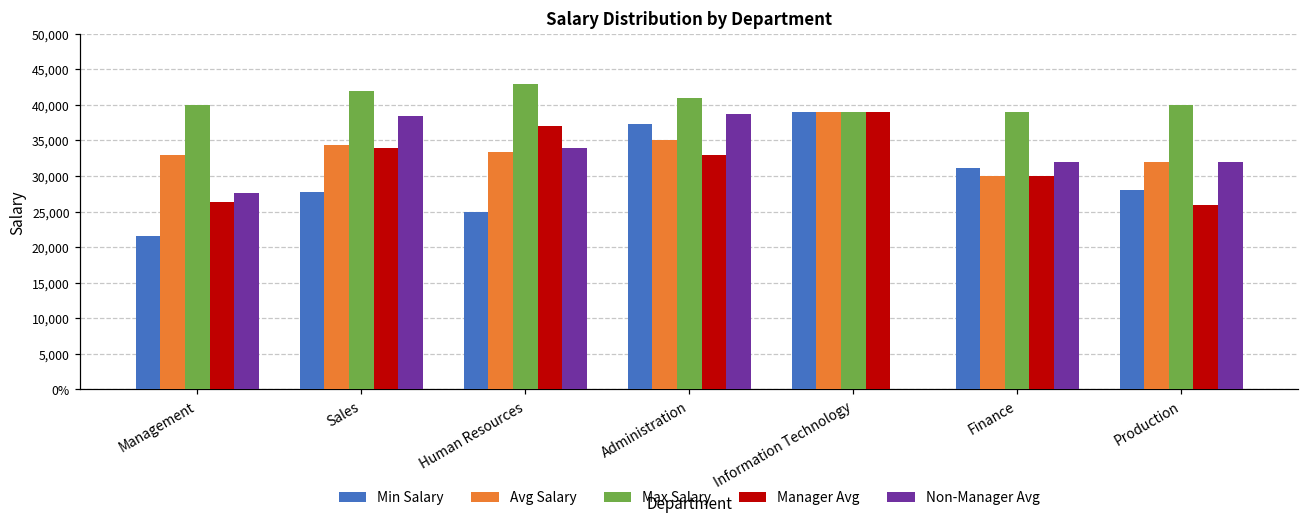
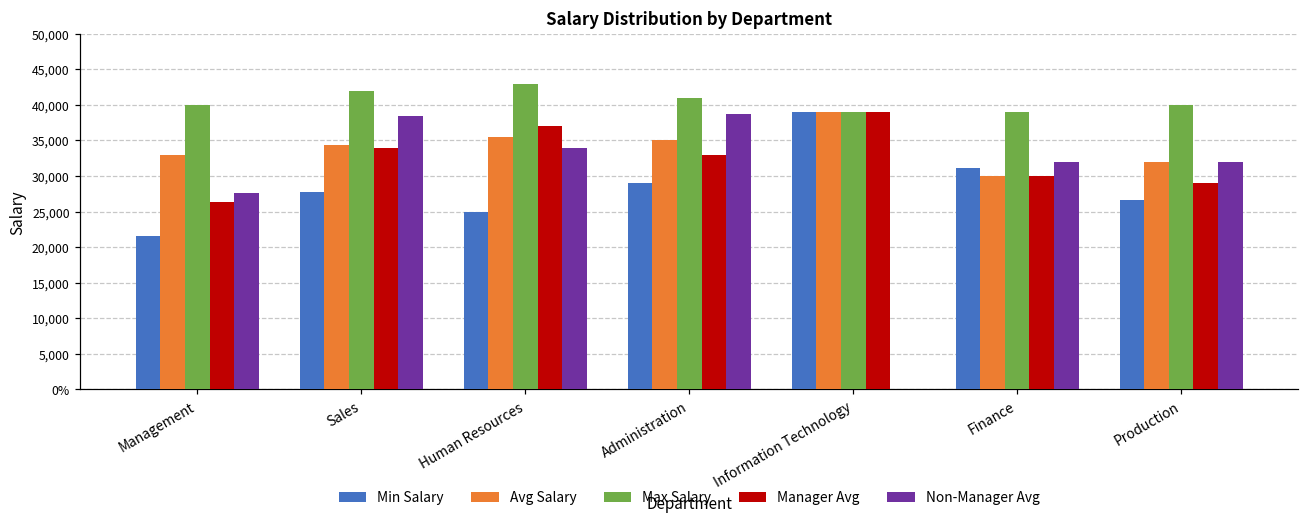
Avg Salary, Human Resources: 33,000 -> 36,000
Min Salary, Administration: 37,000 -> 29,000
Min Salary, Production: 28,000 -> 27,000
Manager Avg, Production: 26,000 -> 29,000
